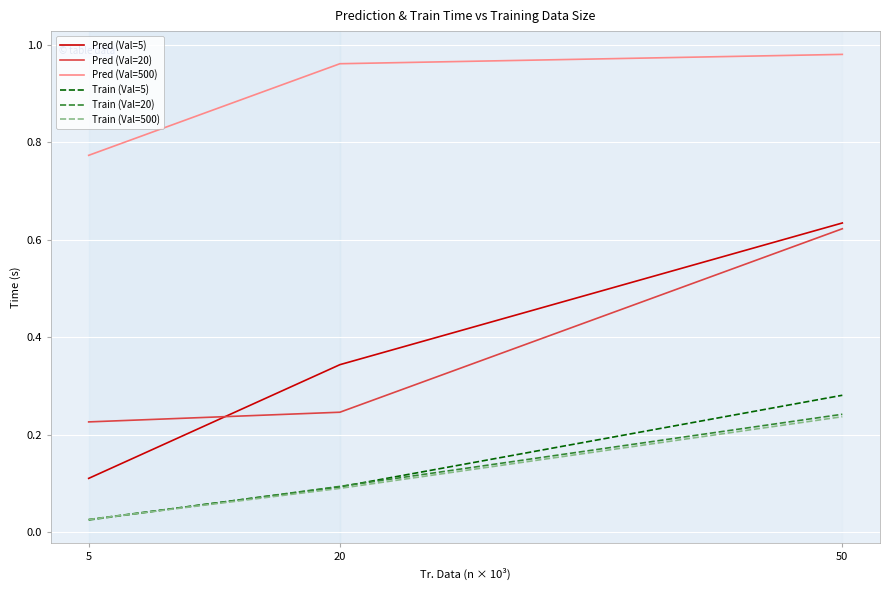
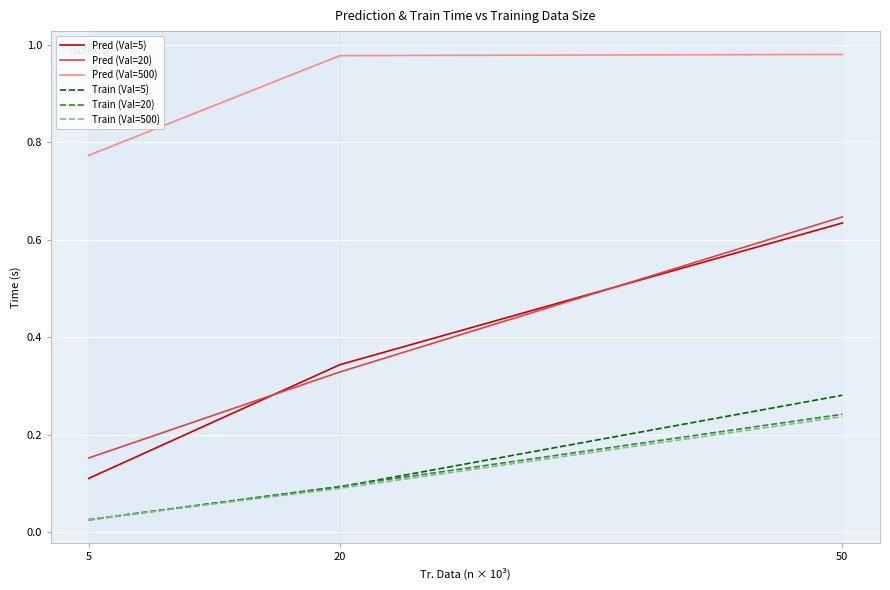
Pred (Val=20), 5: 0.23 -> 0.15
Pred (Val=20), 20: 0.25 -> 0.33
Pred (Val=500), 20: 0.96 -> 0.98
Pred (Val=20), 50: 0.62 -> 0.65
